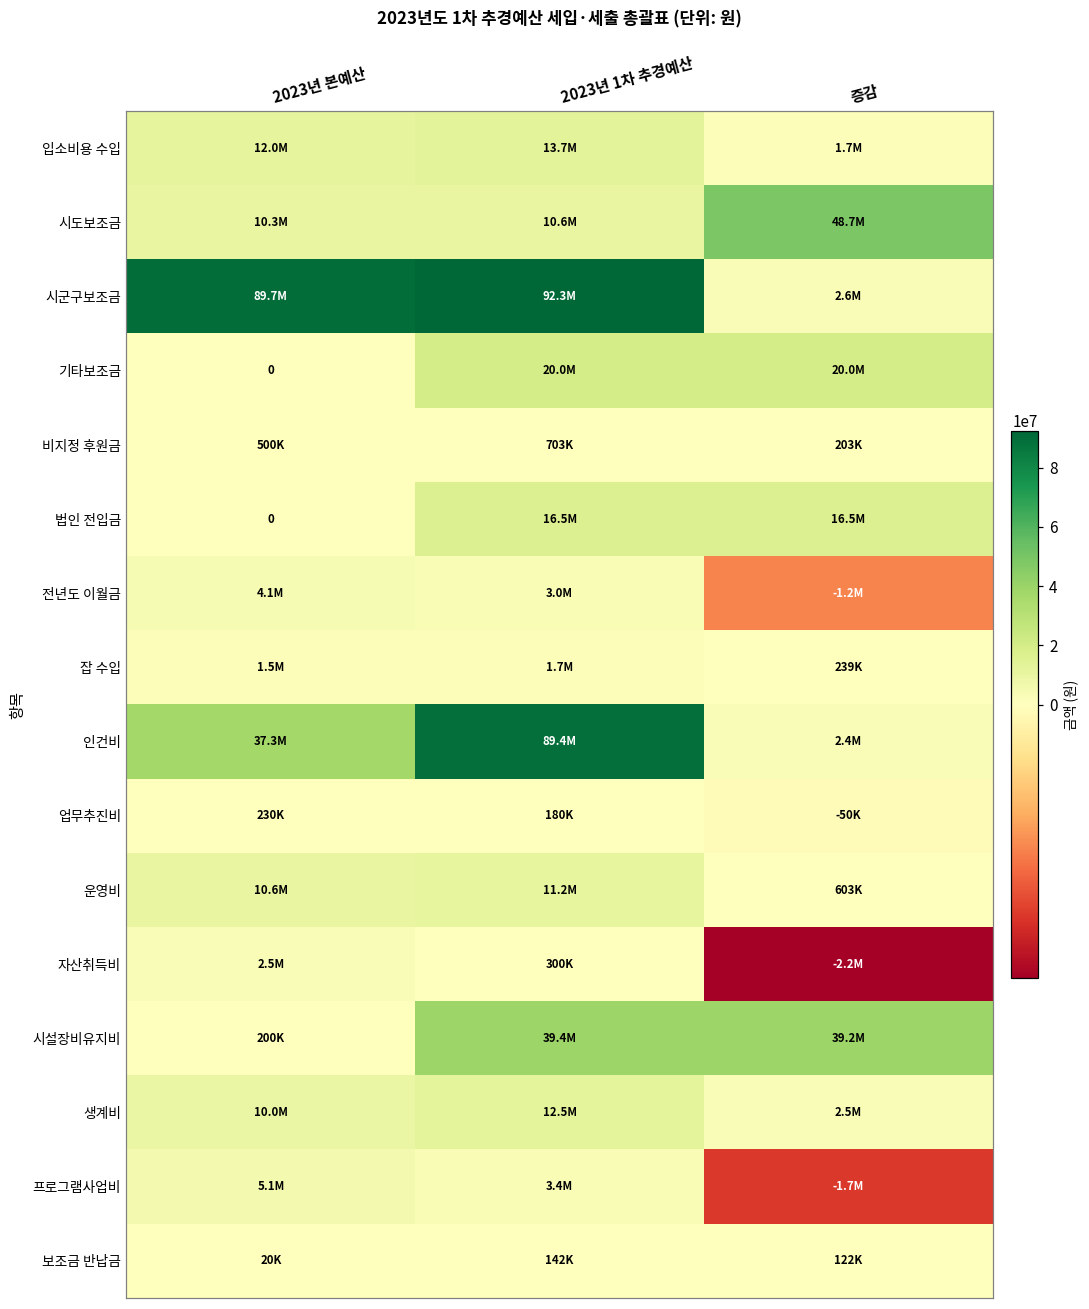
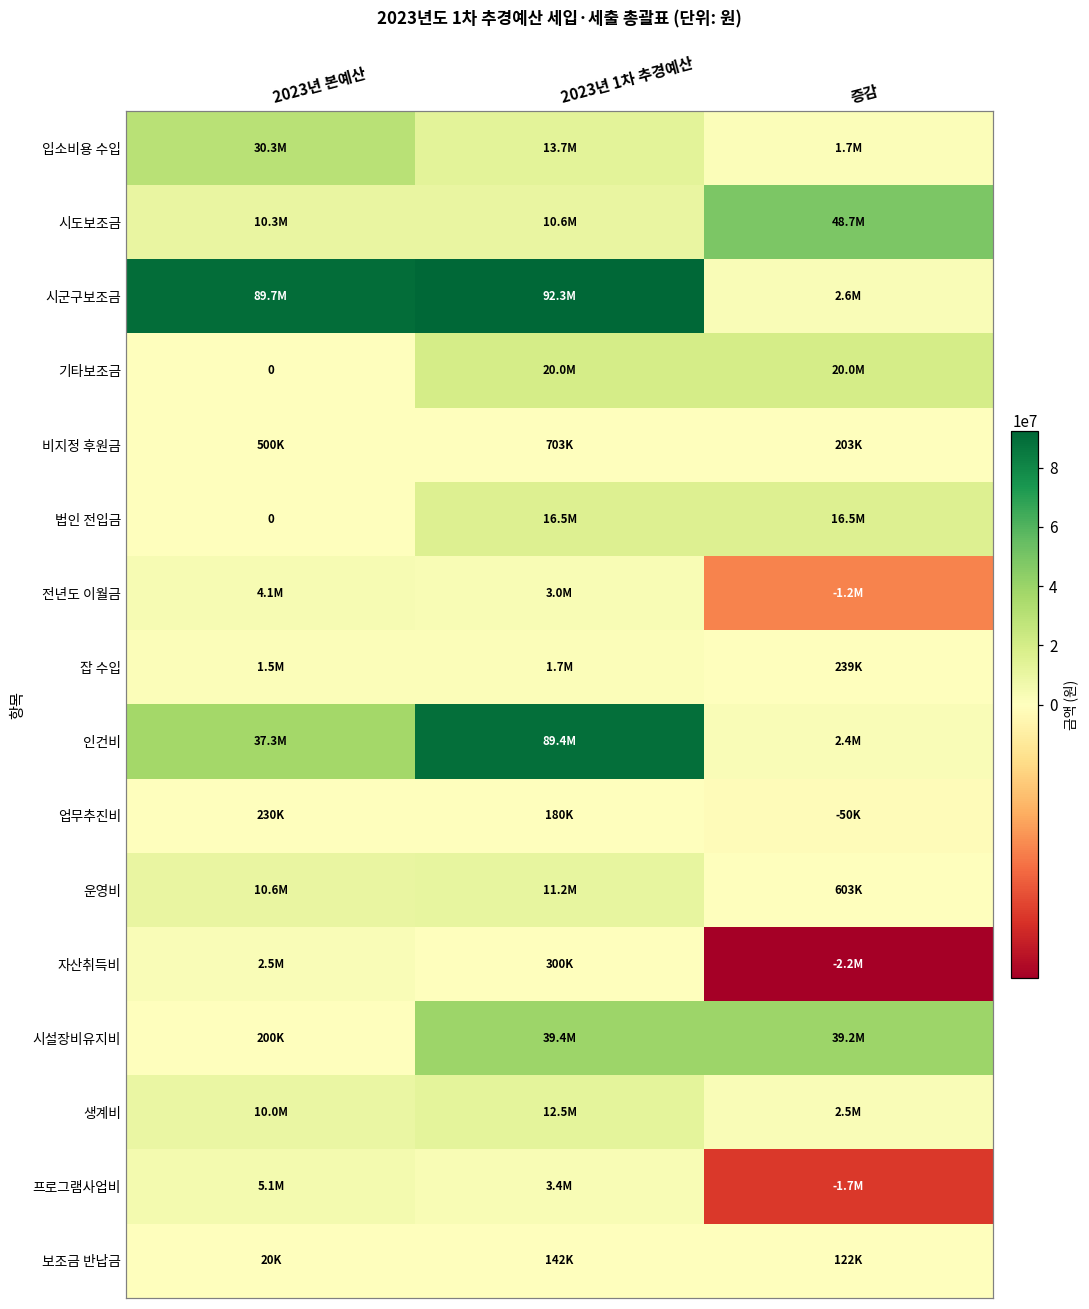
입소비용 수입, 2023년 본예산: 12.0M -> 30.3M
